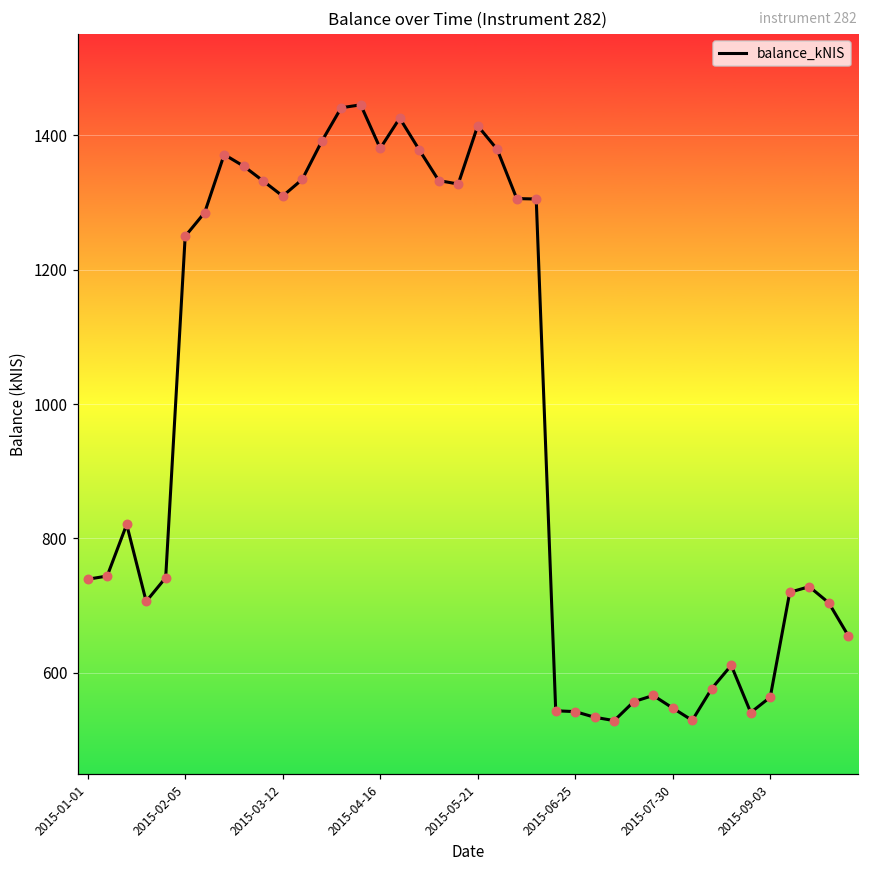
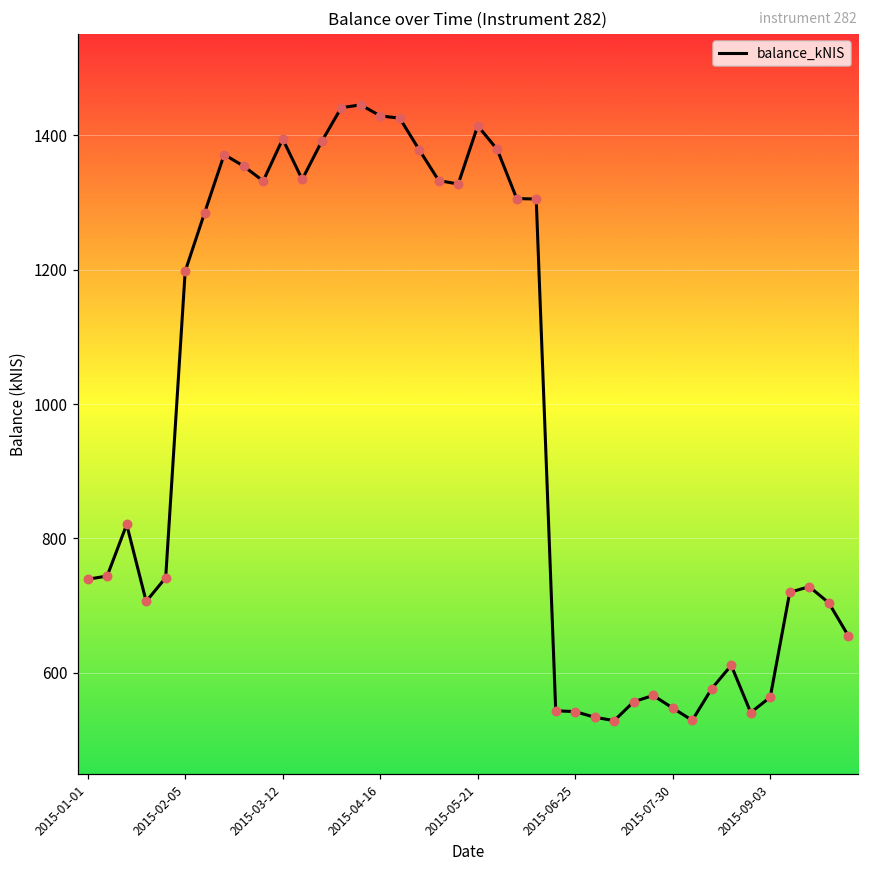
2015-02-05: 1250 -> 1200
2015-03-12: 1310 -> 1390
2015-04-16: 1380 -> 1430
